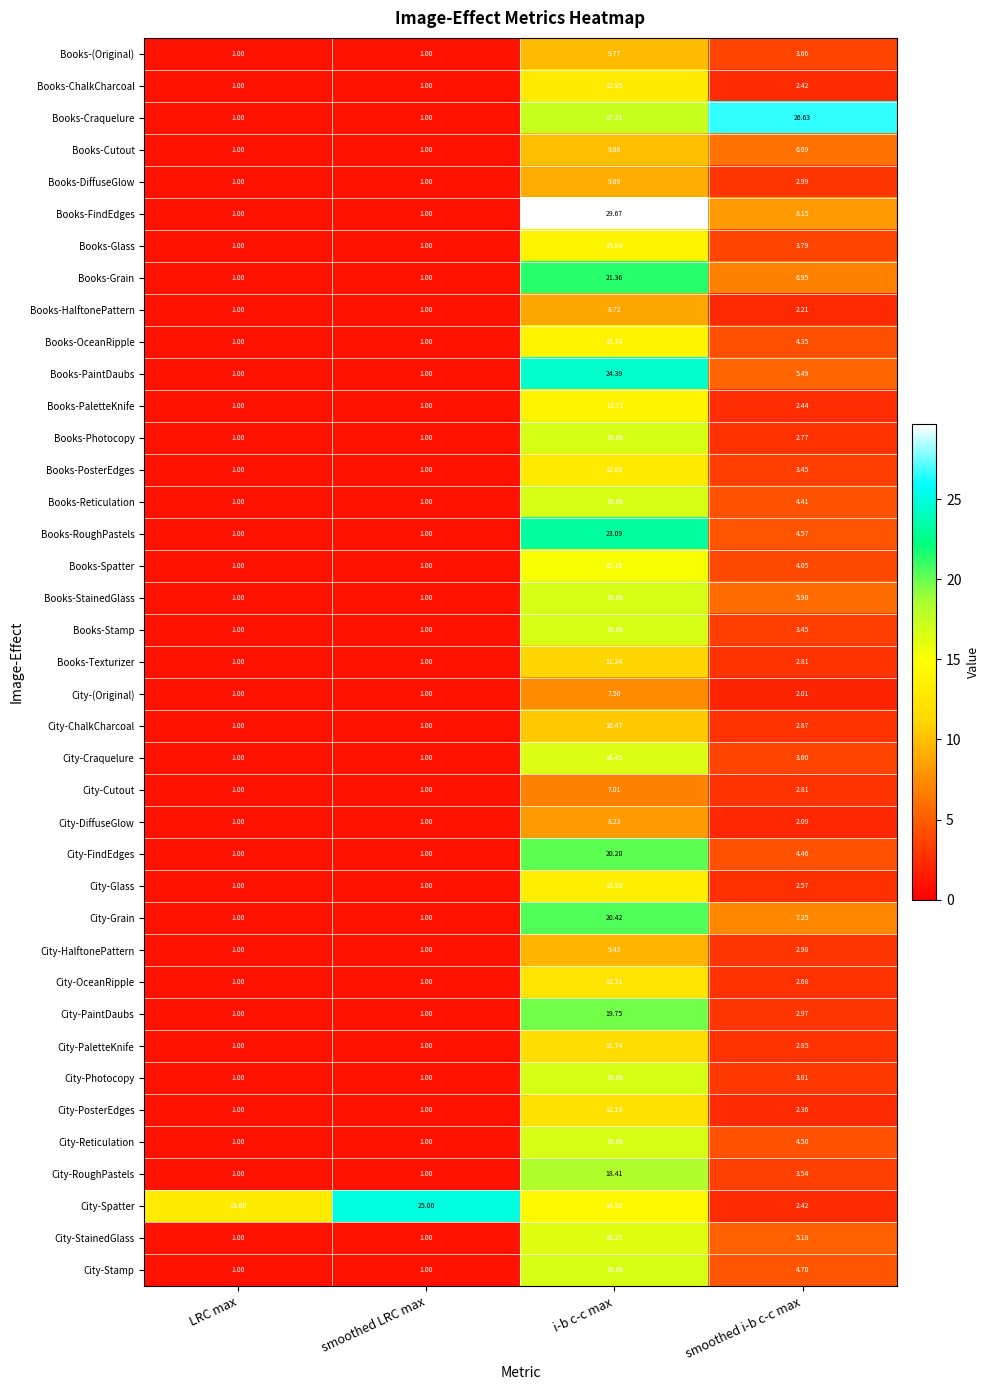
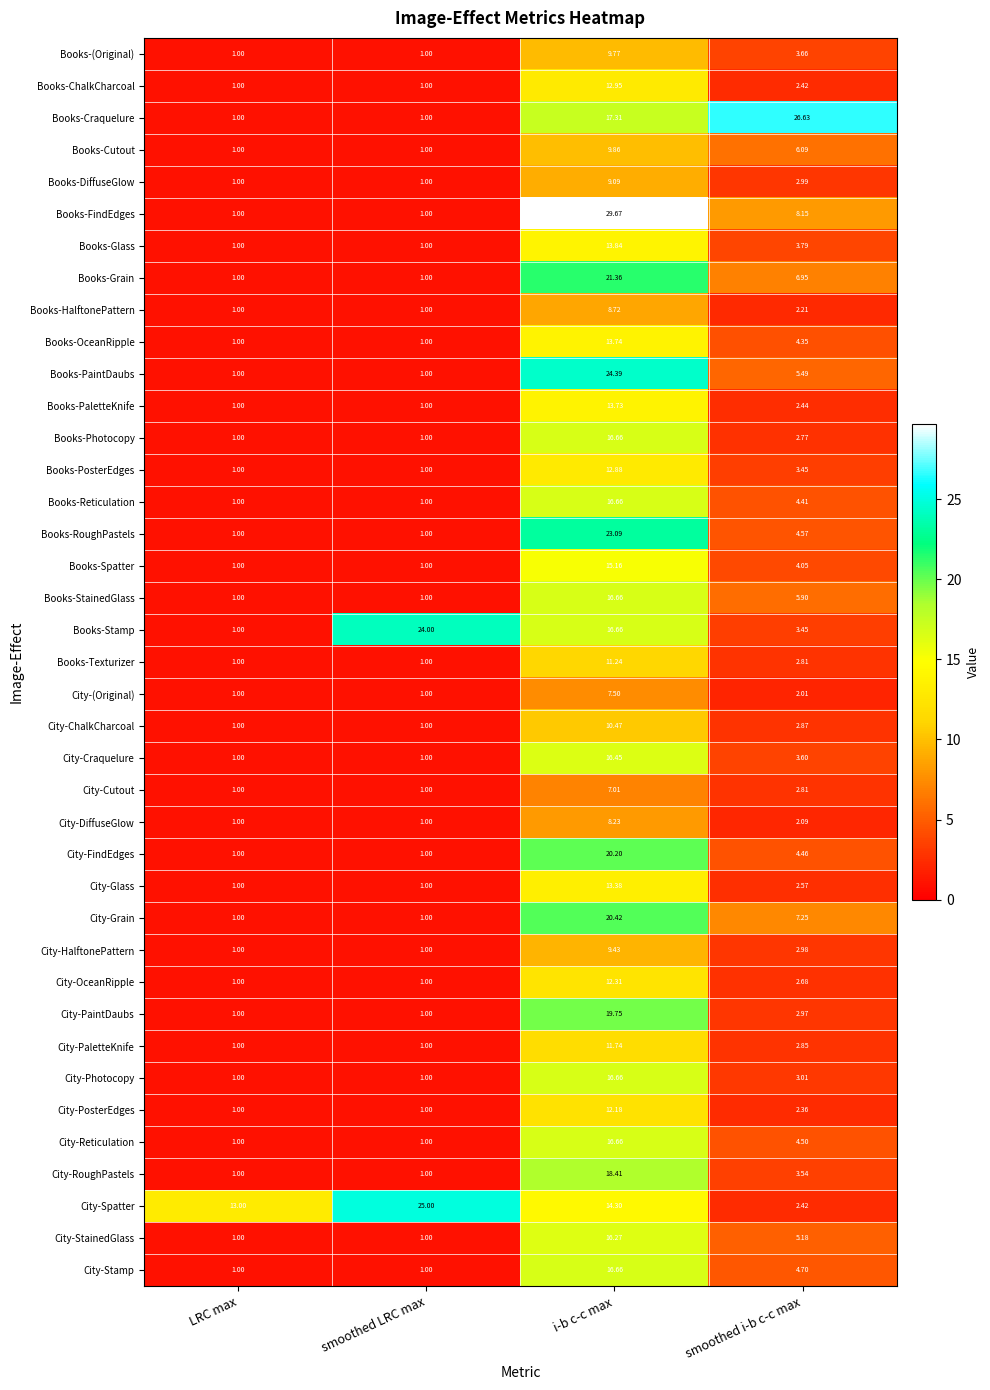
Books-Stamp, smoothed LRC max: 1.00 -> 24.00
